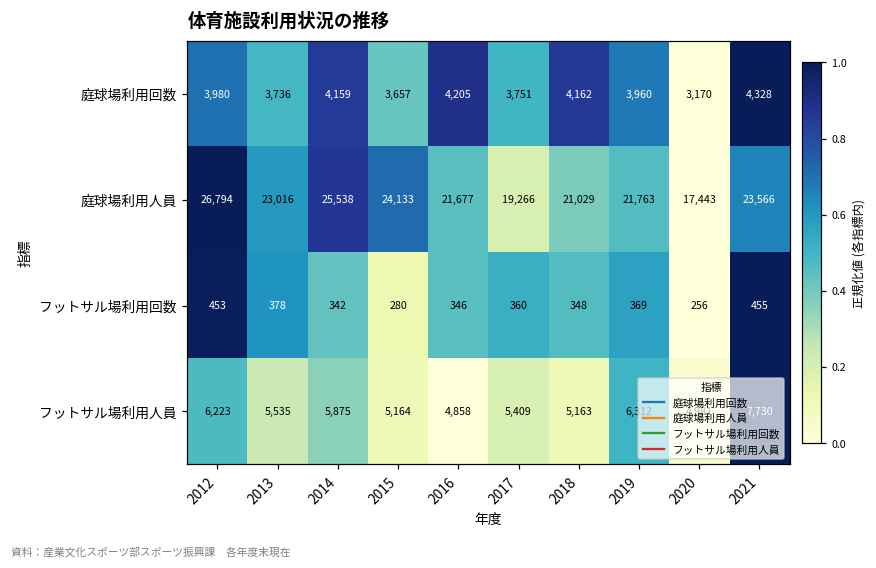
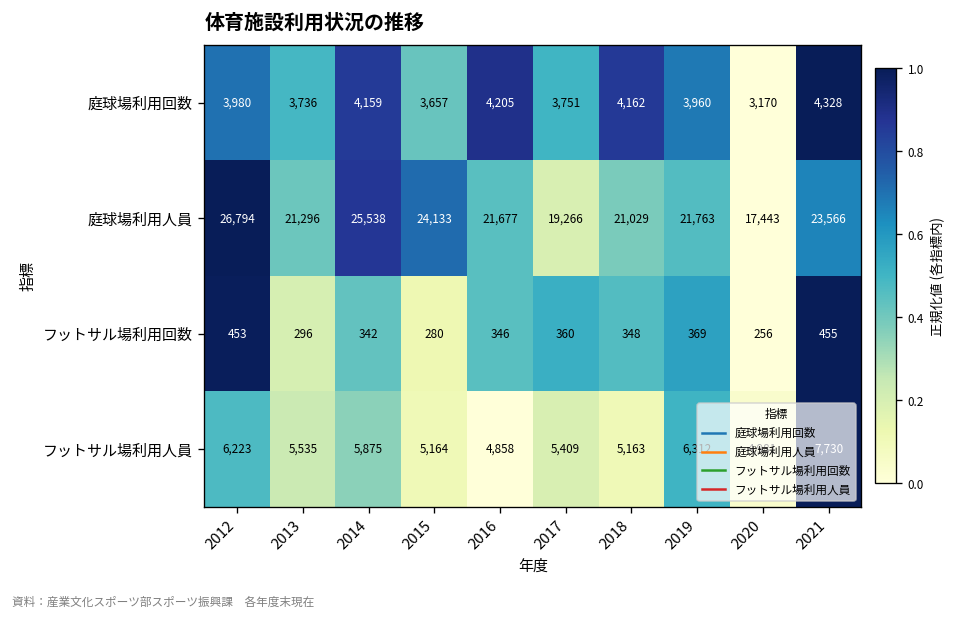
庭球場利用人員, 2013: 23,016 -> 21,296
フットサル場利用回数, 2013: 378 -> 296
